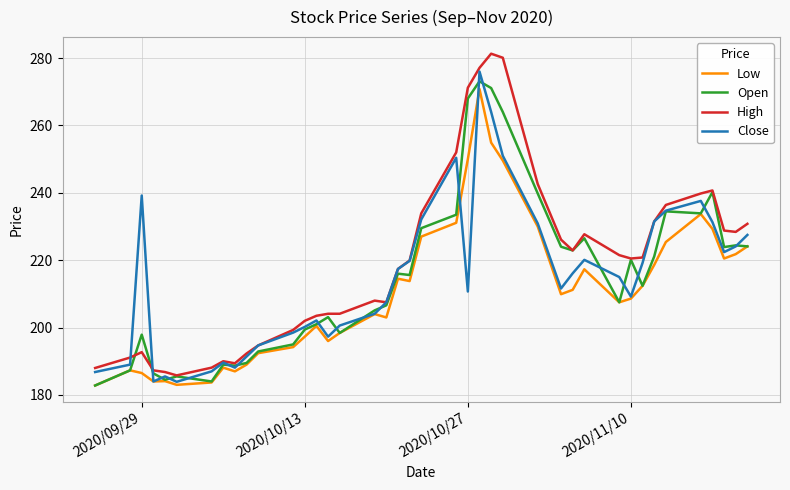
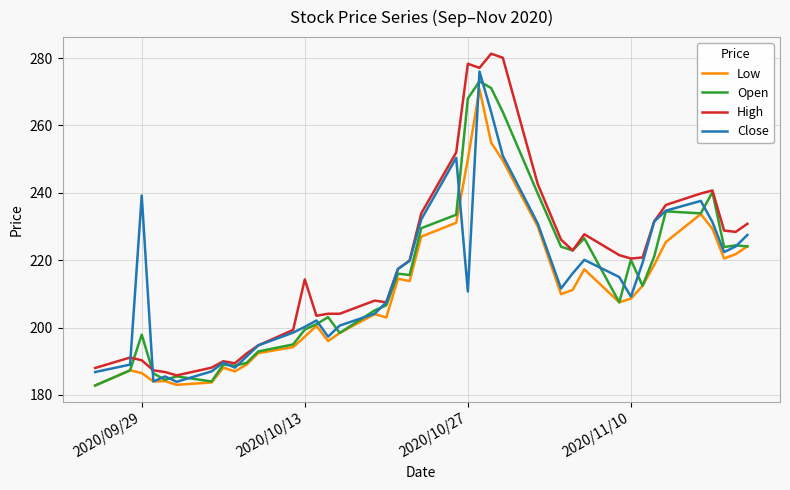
High, 2020/09/29: 193 -> 190
High, 2020/10/13: 202 -> 214
High, 2020/10/27: 271 -> 278
